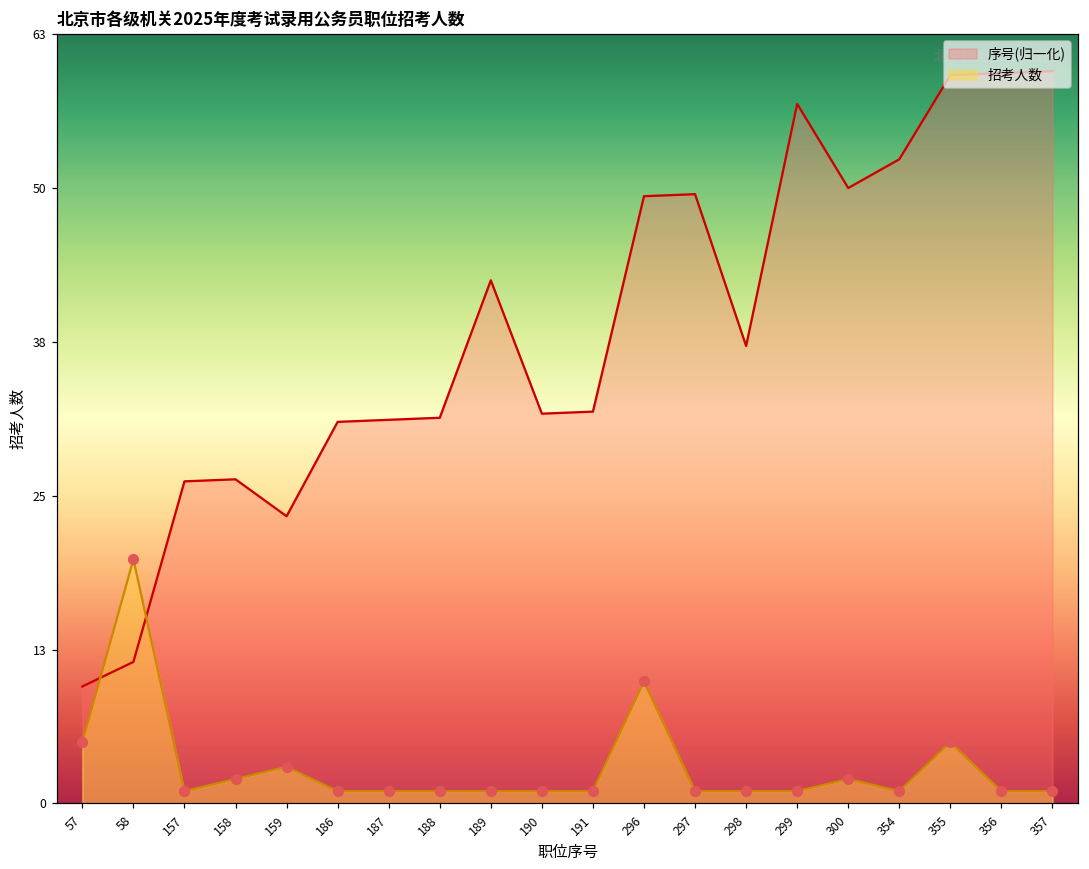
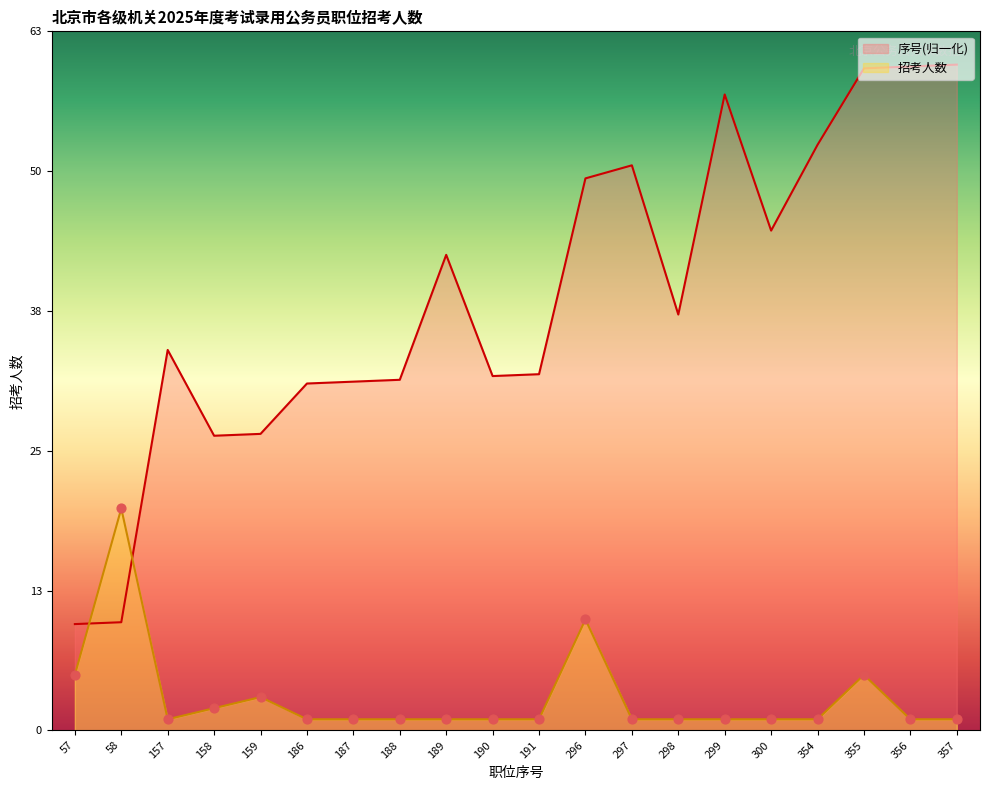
序号(归一化), 58: 11.6 -> 9.7
序号(归一化), 157: 26.4 -> 34.3
序号(归一化), 159: 23.5 -> 26.7
序号(归一化), 297: 49.9 -> 50.9
序号(归一化), 300: 50.4 -> 45.0
招考人数, 300: 2 -> 1
